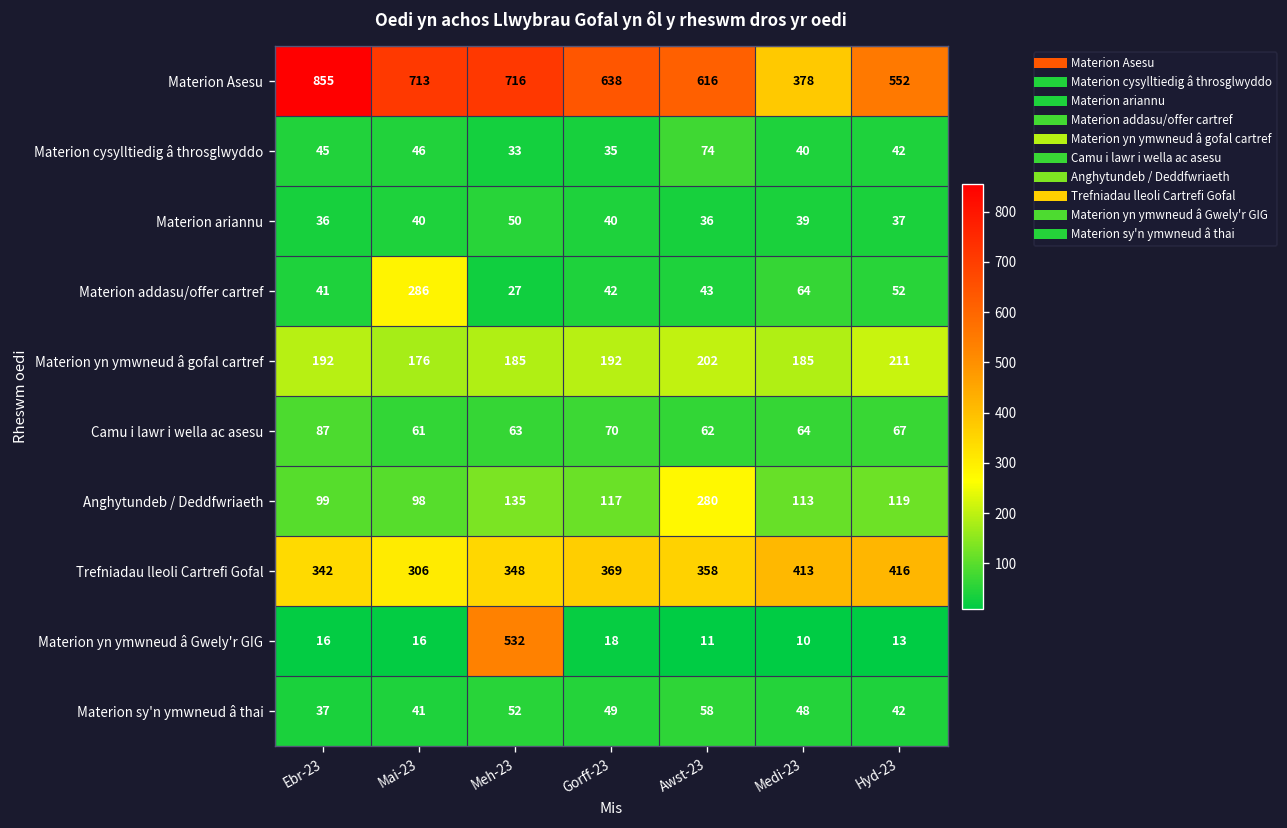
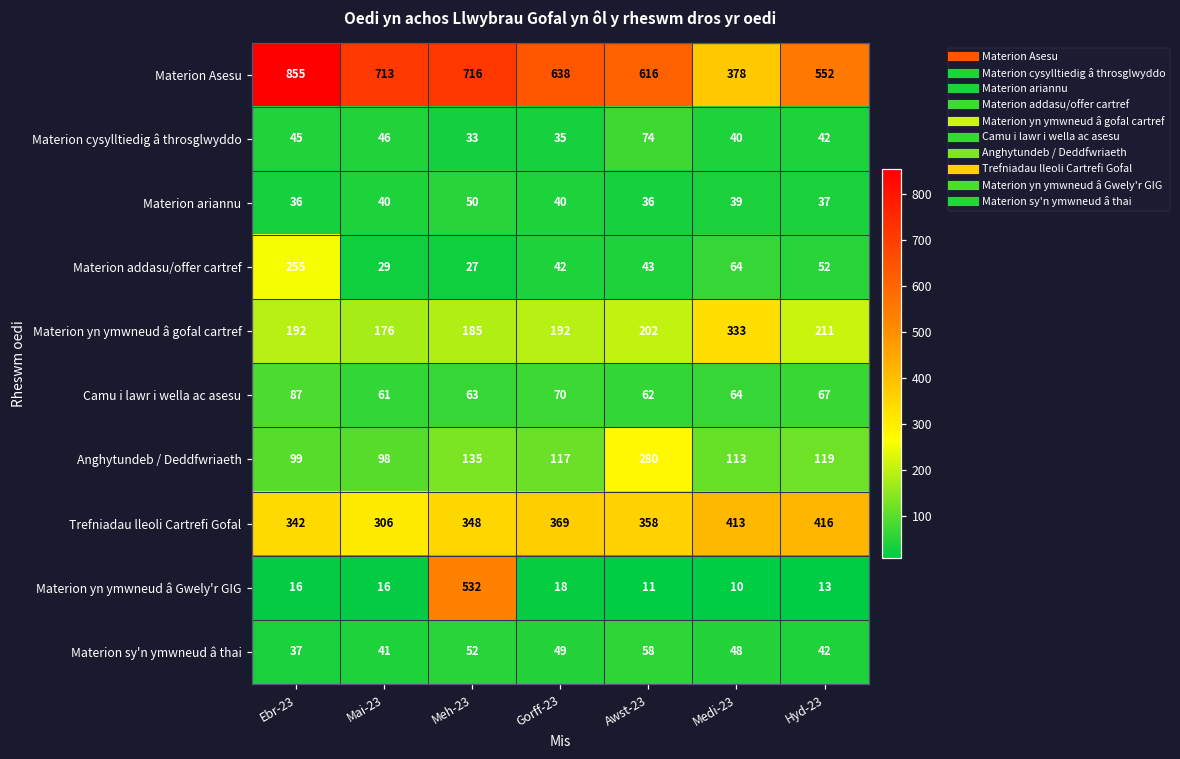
Materion addasu/offer cartref, Ebr-23: 41 -> 255
Materion addasu/offer cartref, Mai-23: 286 -> 29
Materion yn ymwneud â gofal cartref, Medi-23: 185 -> 333
